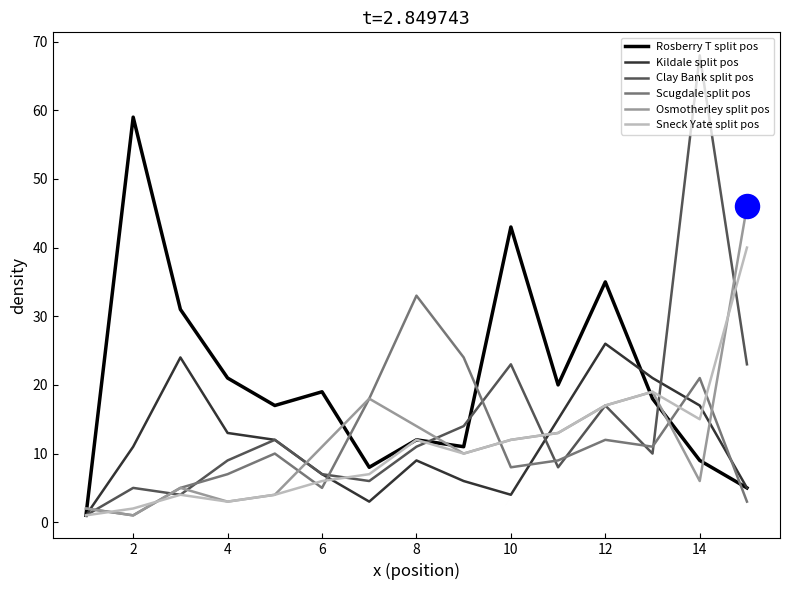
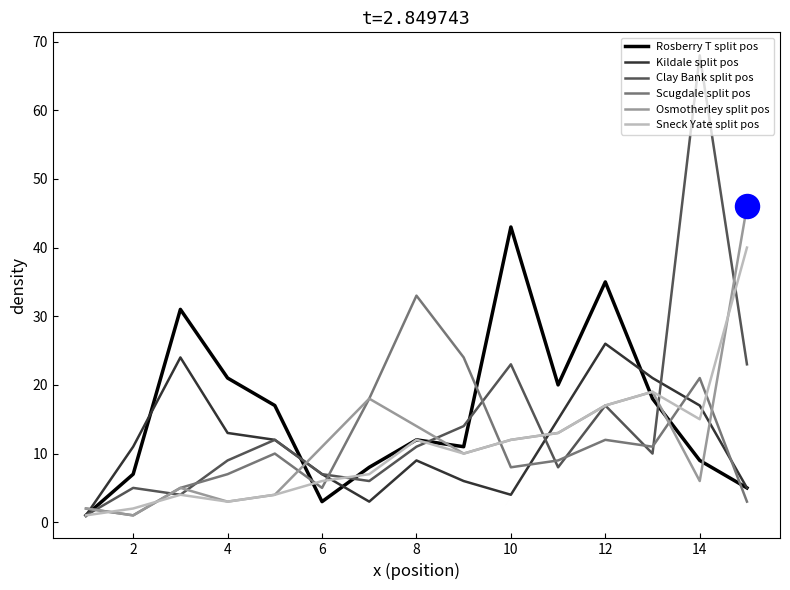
Rosberry T split pos, 2: 59 -> 7
Rosberry T split pos, 6: 19 -> 3
